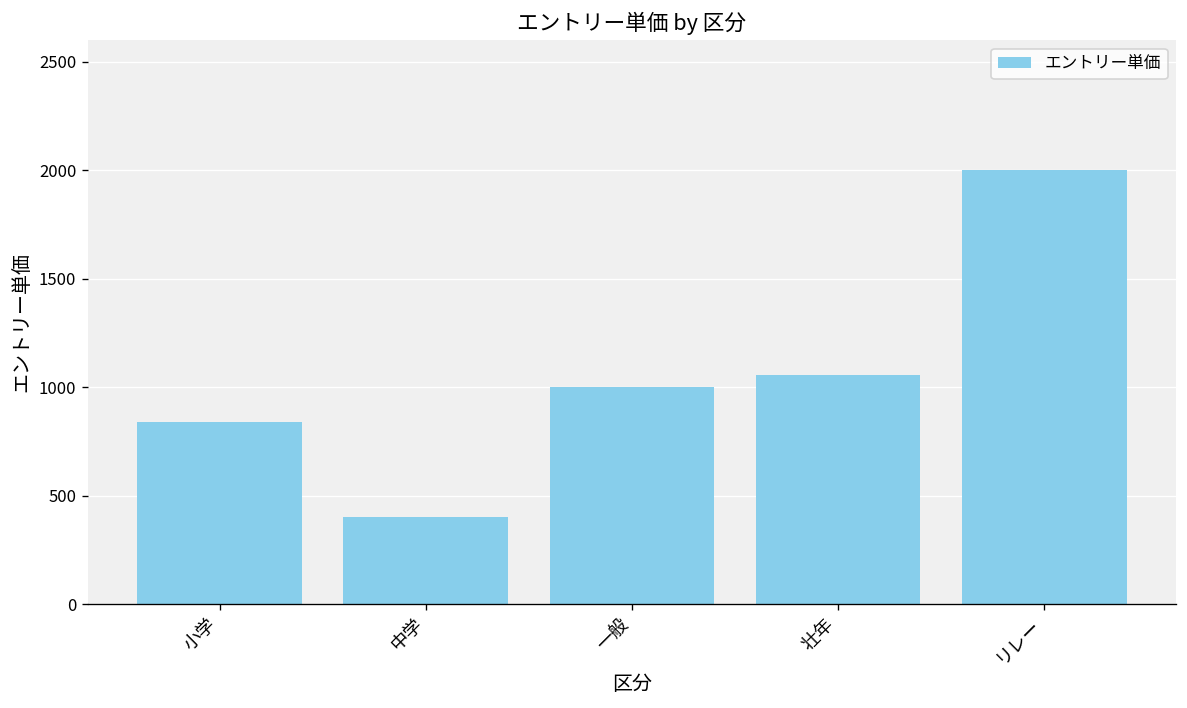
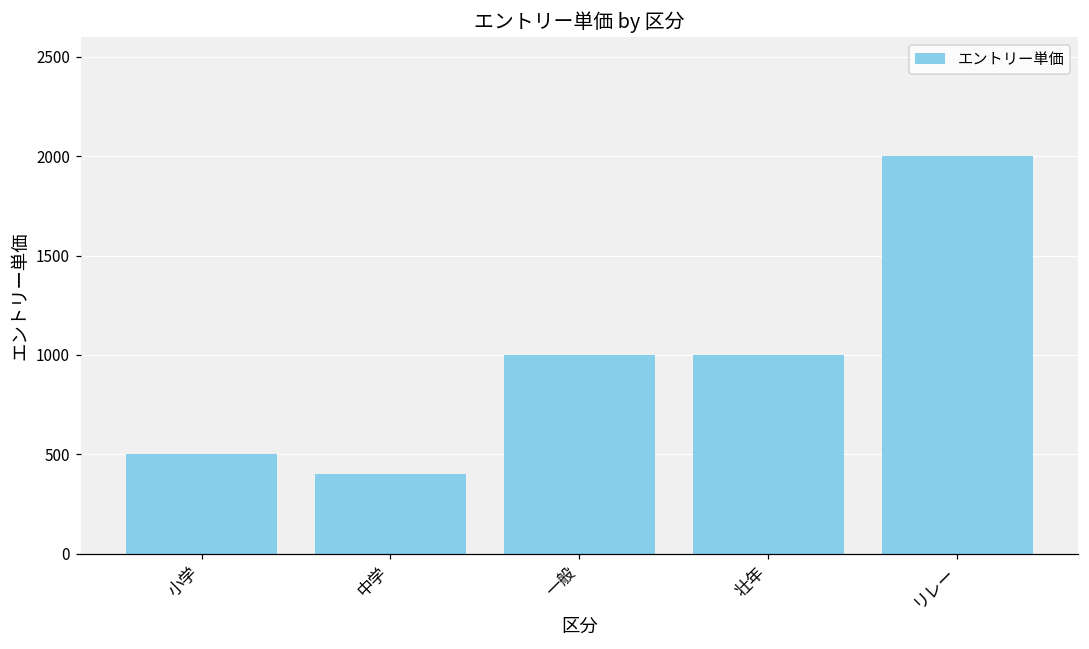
小学: 840 -> 500
壮年: 1050 -> 1000
